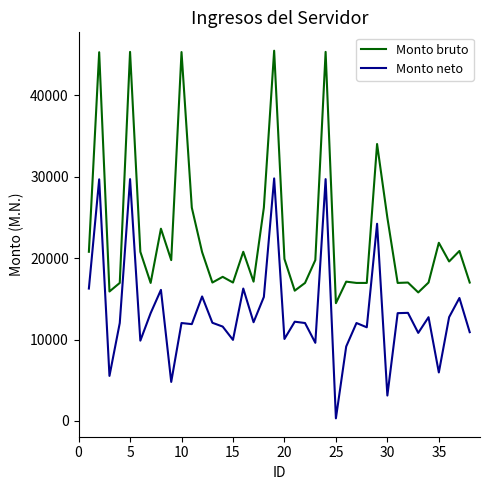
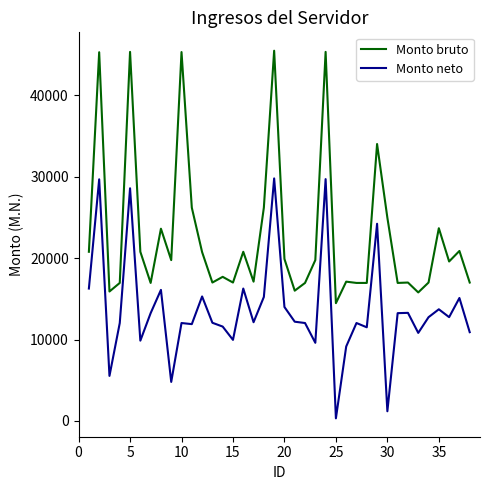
Monto neto, 5: 30000 -> 29000
Monto neto, 20: 10000 -> 14000
Monto neto, 30: 3000 -> 1000
Monto bruto, 35: 22000 -> 24000
Monto neto, 35: 6000 -> 14000
